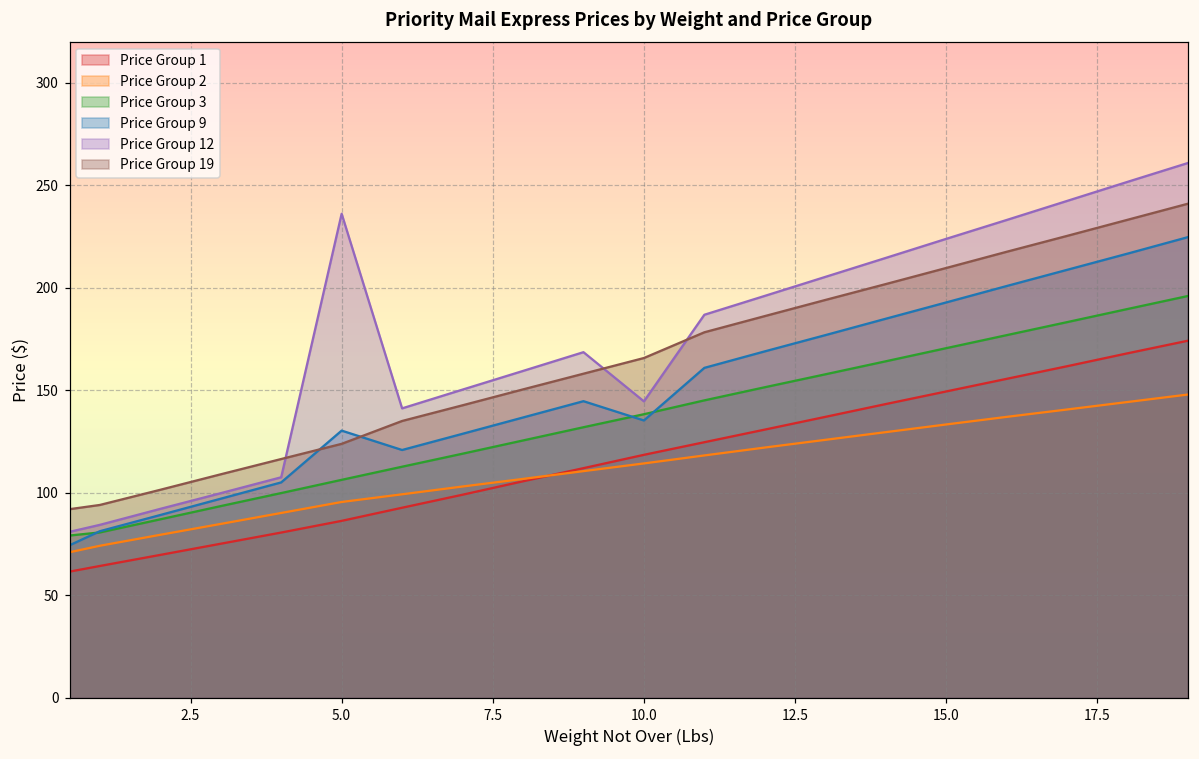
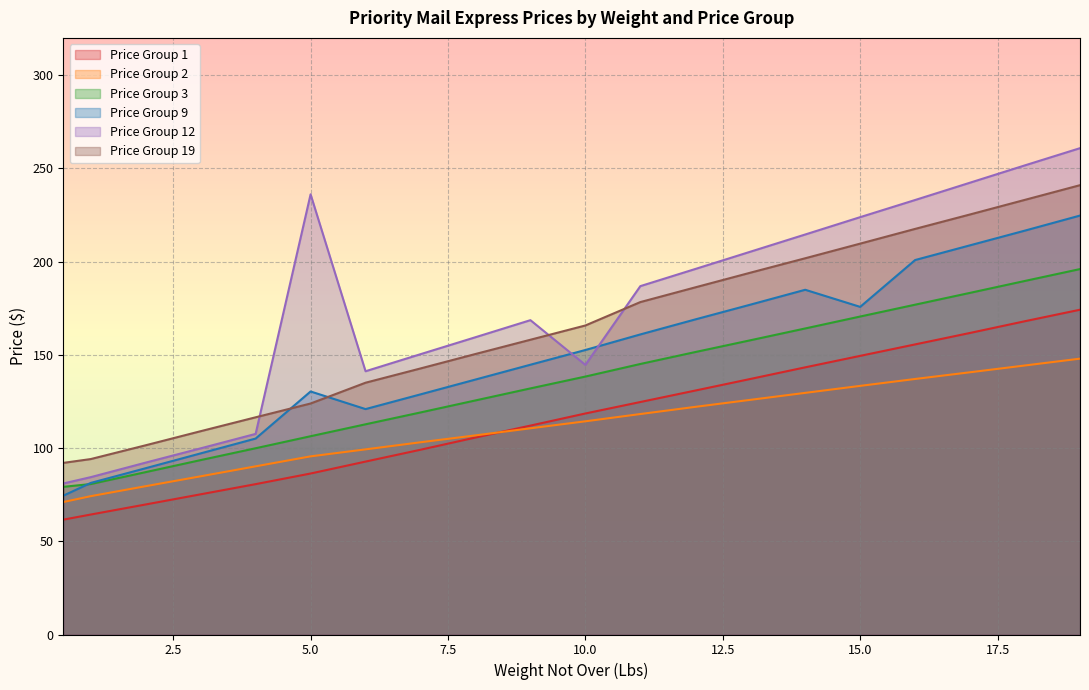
Price Group 9, 10.0: 135 -> 153
Price Group 9, 15.0: 193 -> 176
